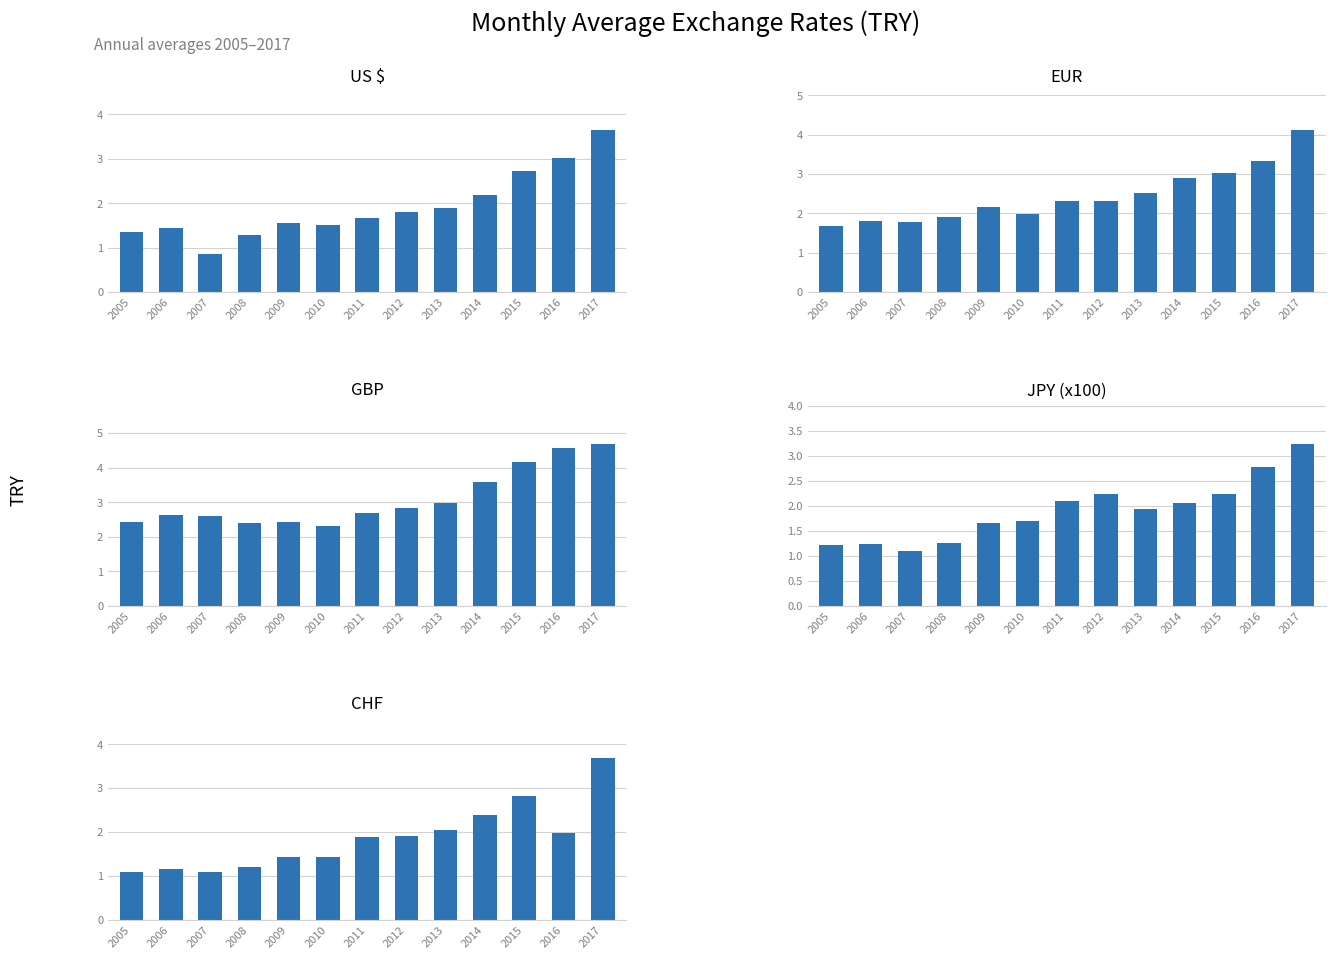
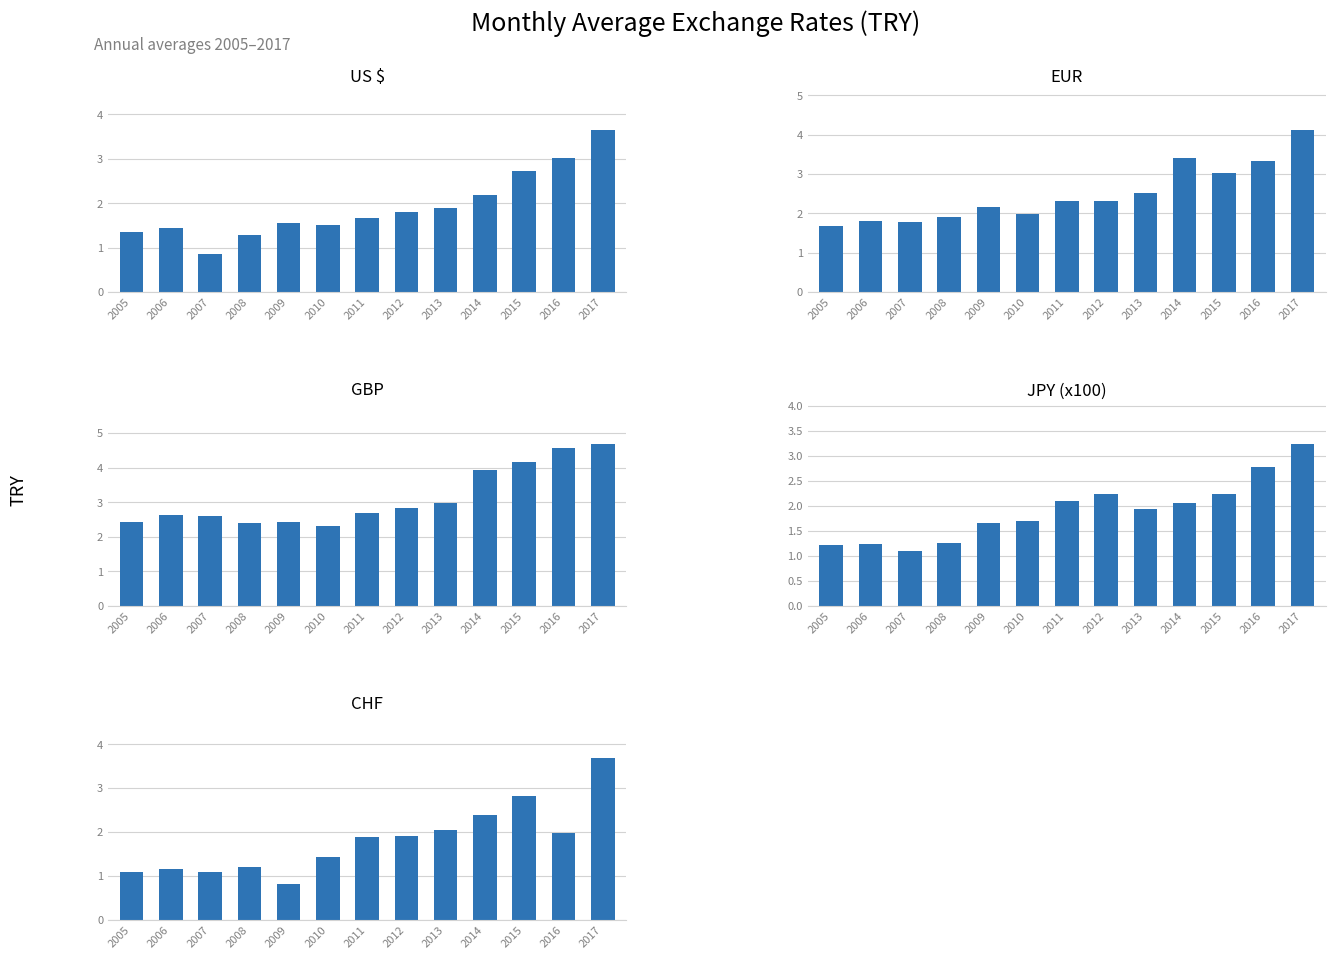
EUR, 2014: 2.9 -> 3.4
GBP, 2014: 3.6 -> 3.9
CHF, 2009: 1.4 -> 0.8
